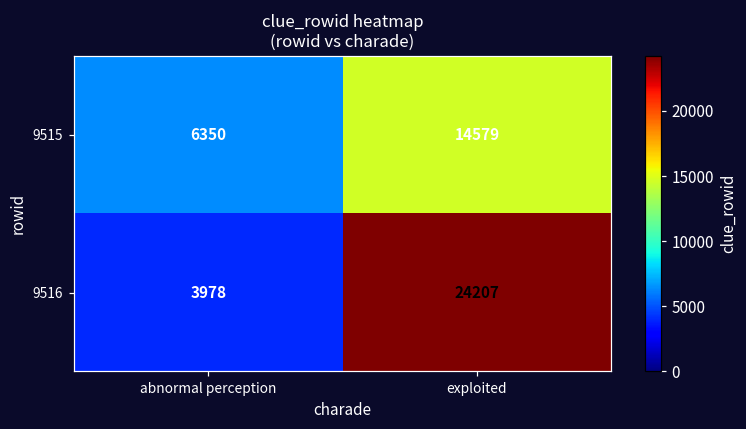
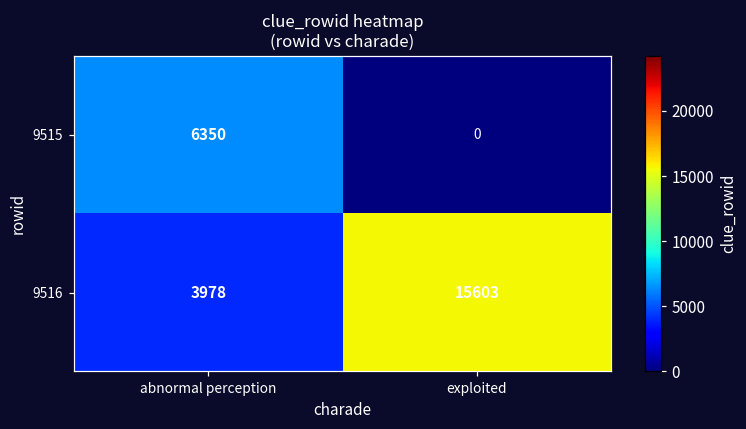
9515, exploited: 14579 -> 0
9516, exploited: 24207 -> 15603
